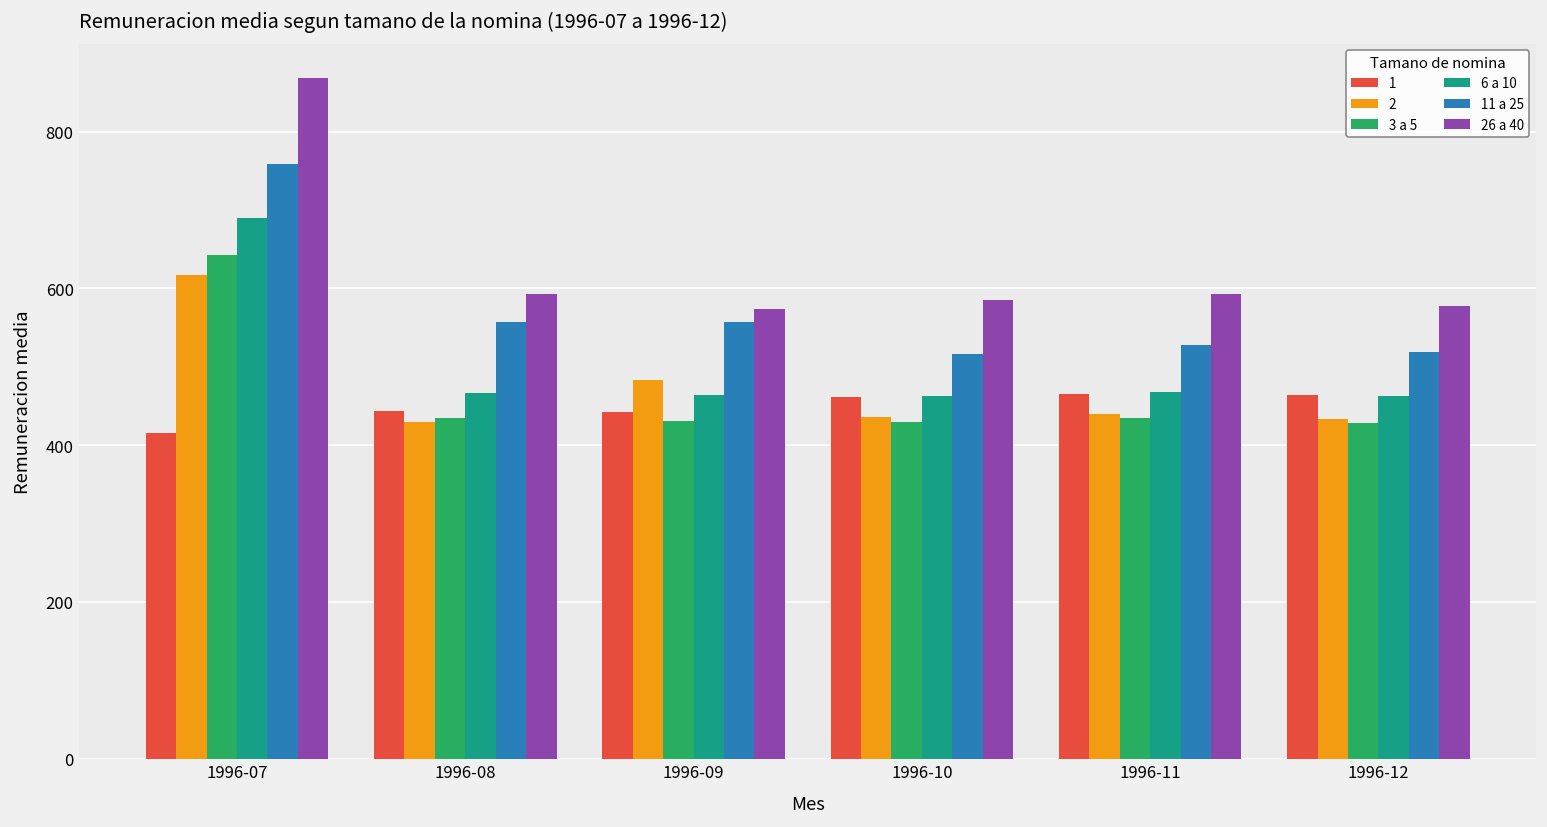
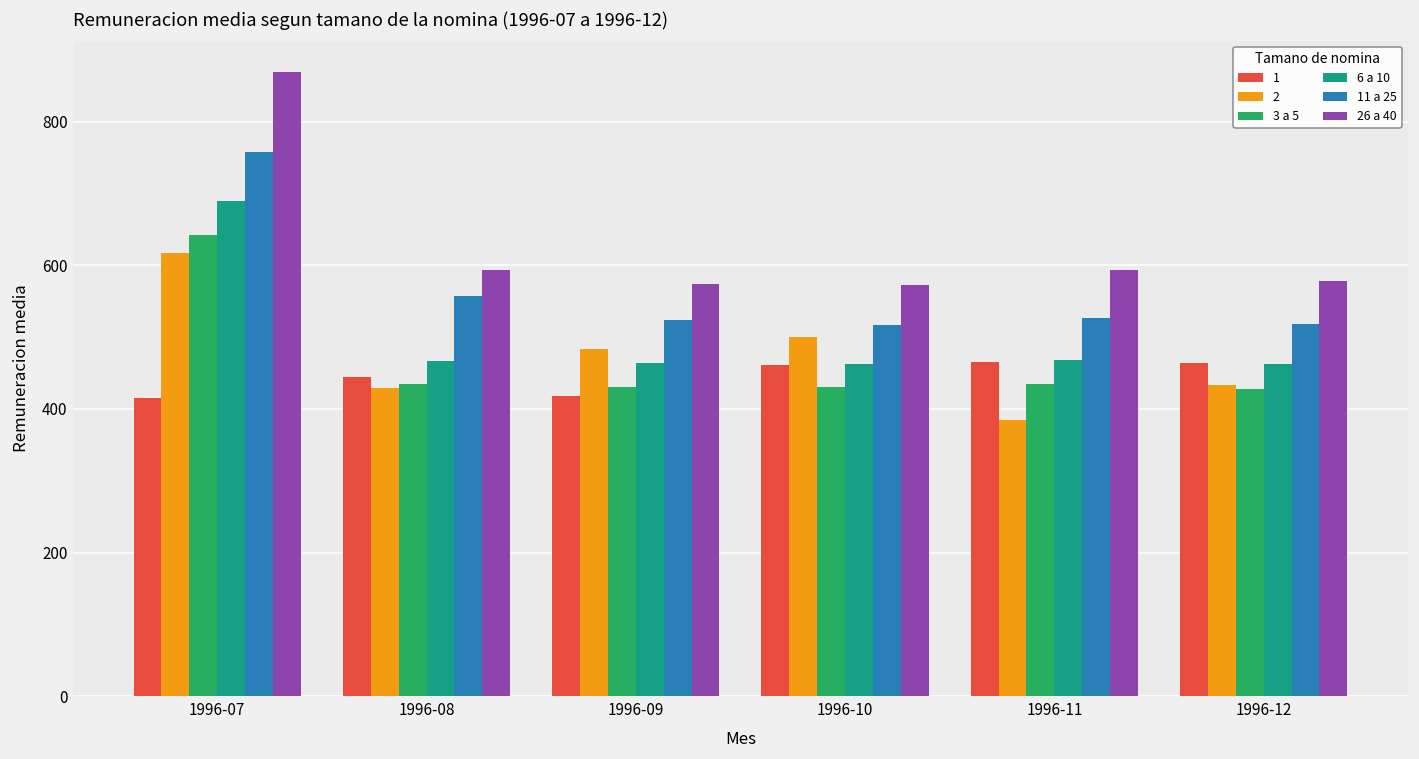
1, 1996-09: 440 -> 420
11 a 25, 1996-09: 560 -> 520
2, 1996-10: 440 -> 500
26 a 40, 1996-10: 580 -> 570
2, 1996-11: 440 -> 380
